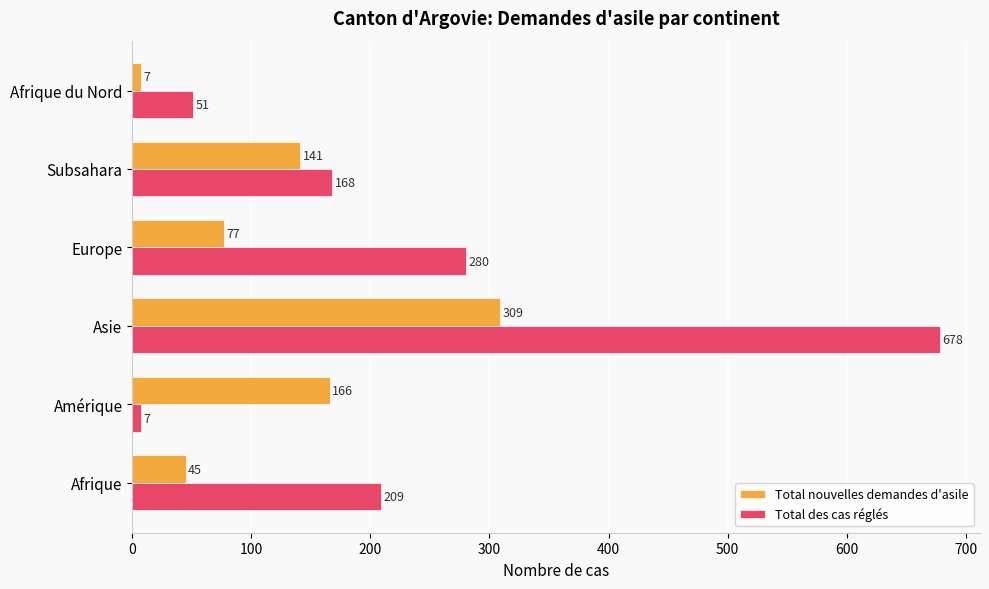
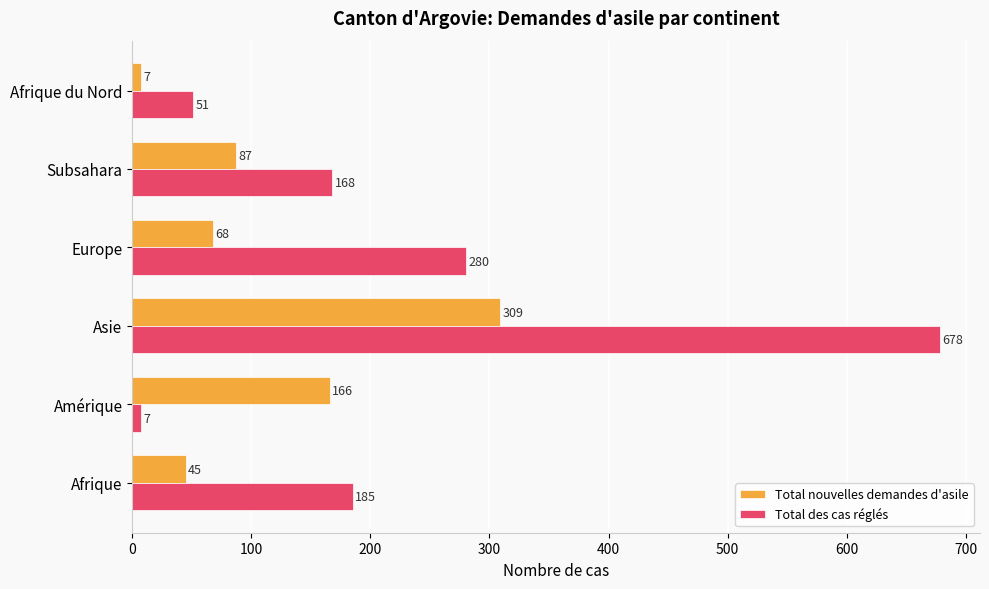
Total nouvelles demandes d'asile, Subsahara: 141 -> 87
Total nouvelles demandes d'asile, Europe: 77 -> 68
Total des cas réglés, Afrique: 209 -> 185
